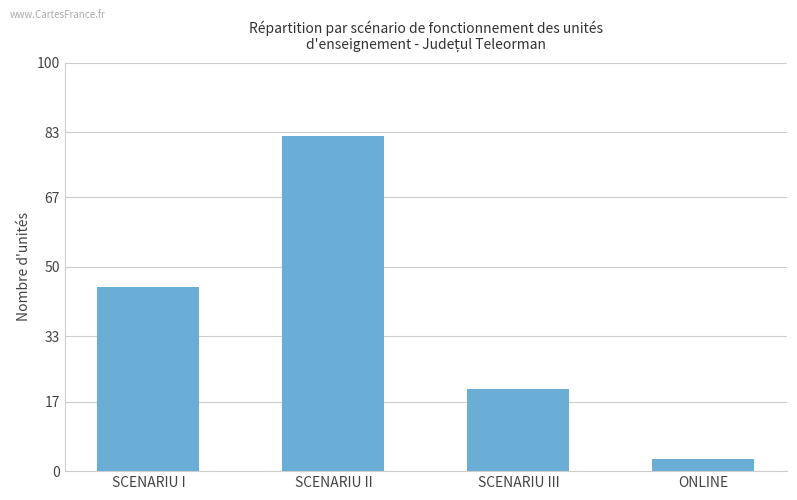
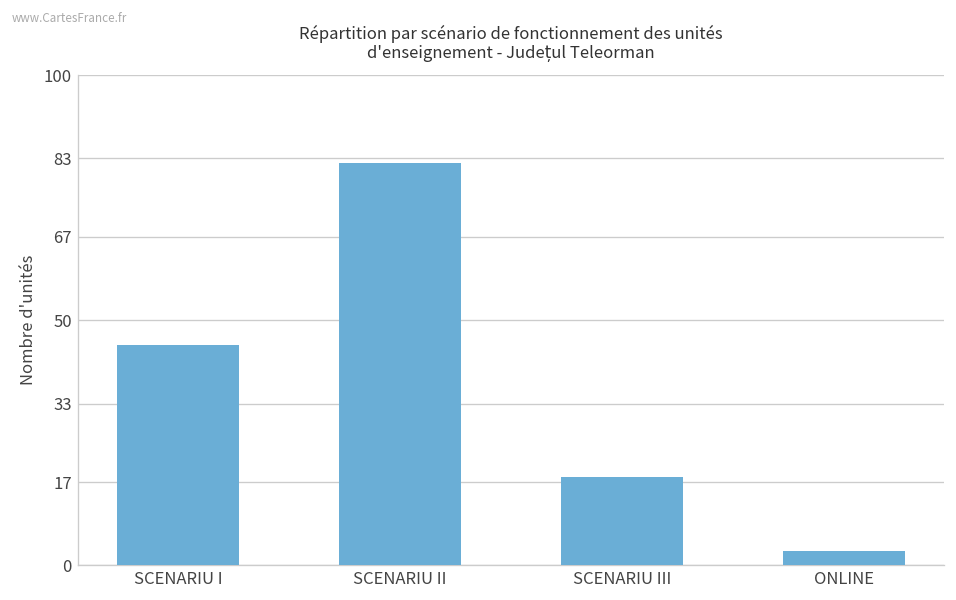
SCENARIU III: 20 -> 18
